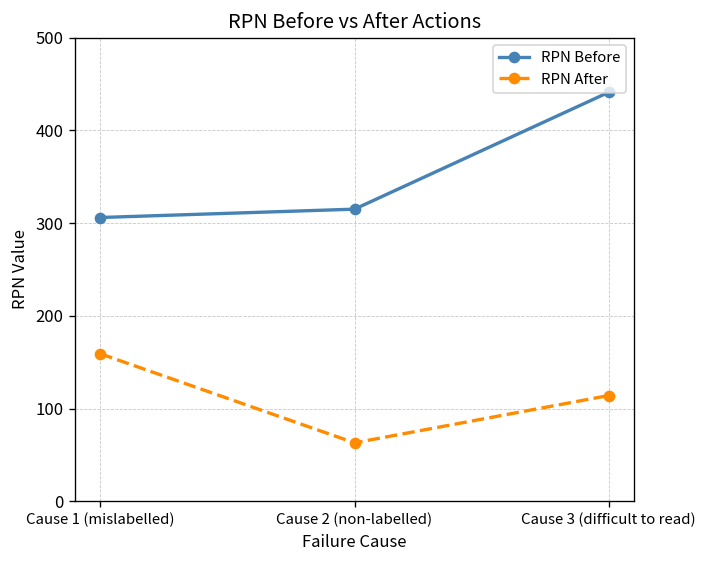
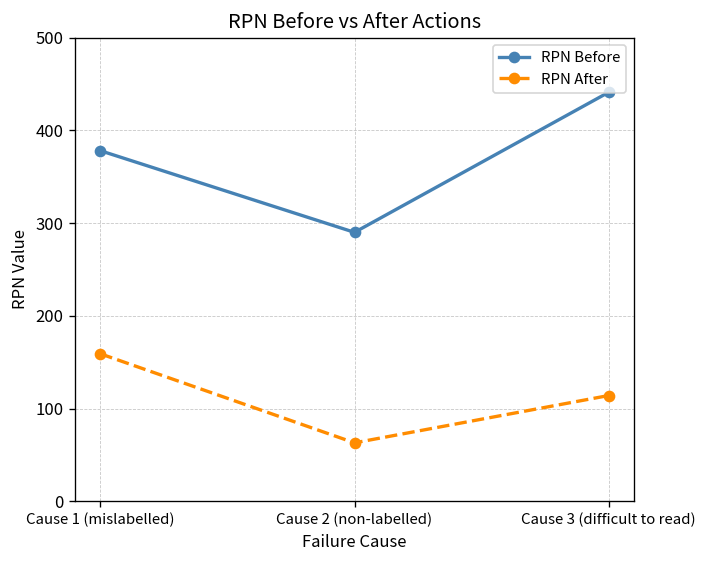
RPN Before, Cause 1 (mislabelled): 310 -> 380
RPN Before, Cause 2 (non-labelled): 320 -> 290
